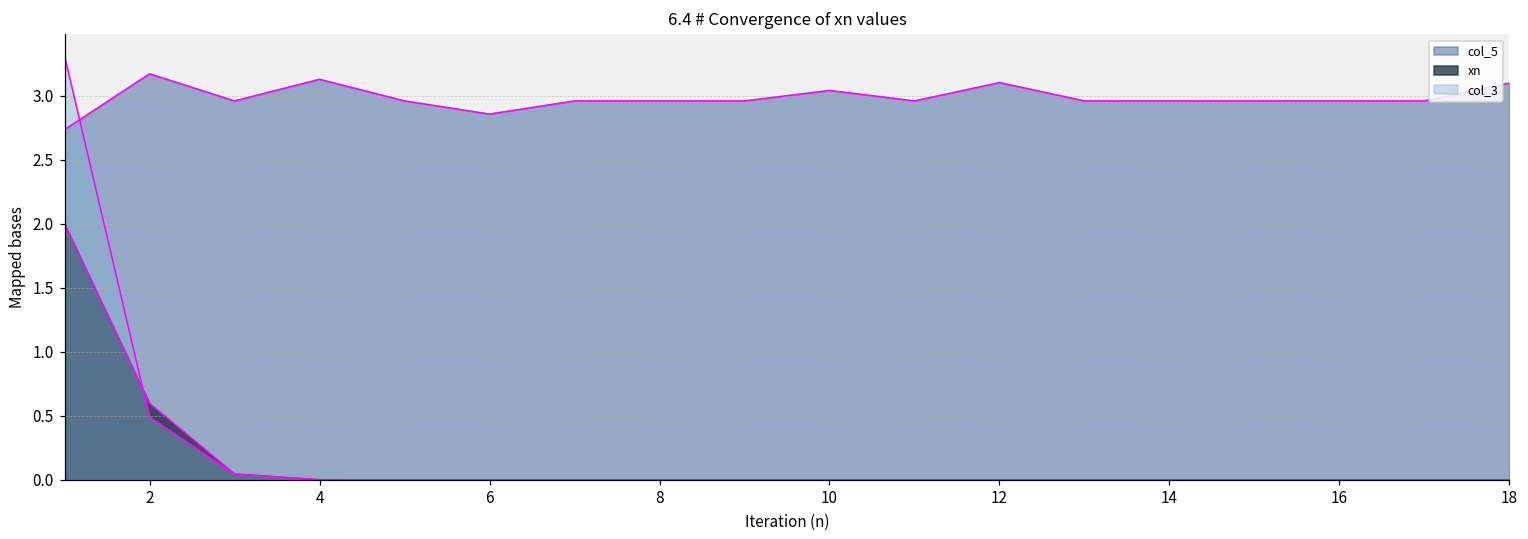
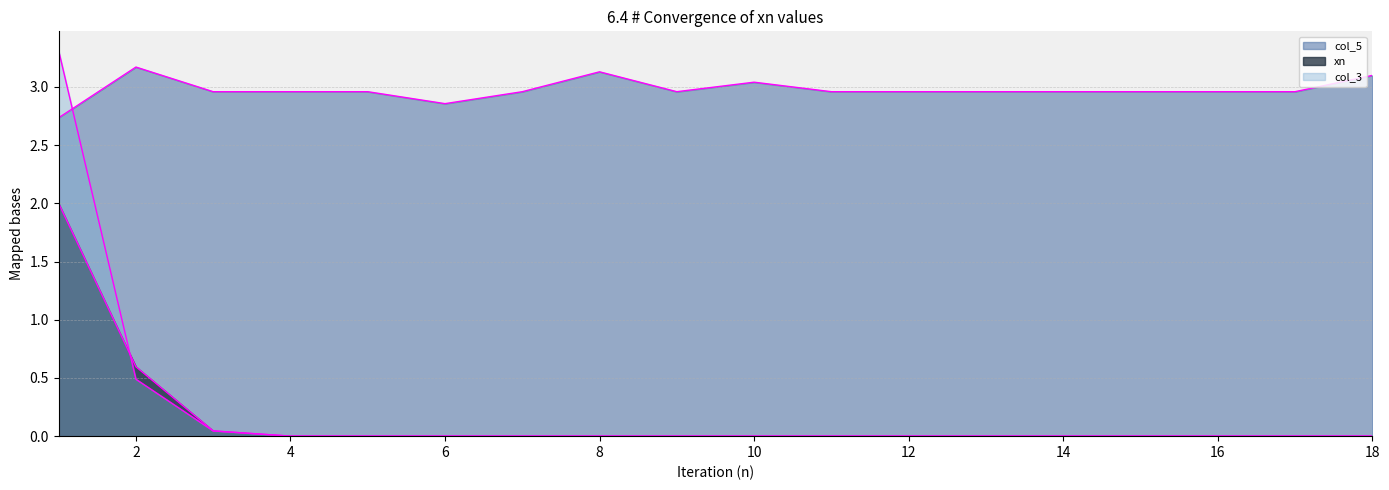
col_5, 4: 3.13 -> 2.96
col_5, 8: 2.96 -> 3.13
col_5, 12: 3.10 -> 2.96
